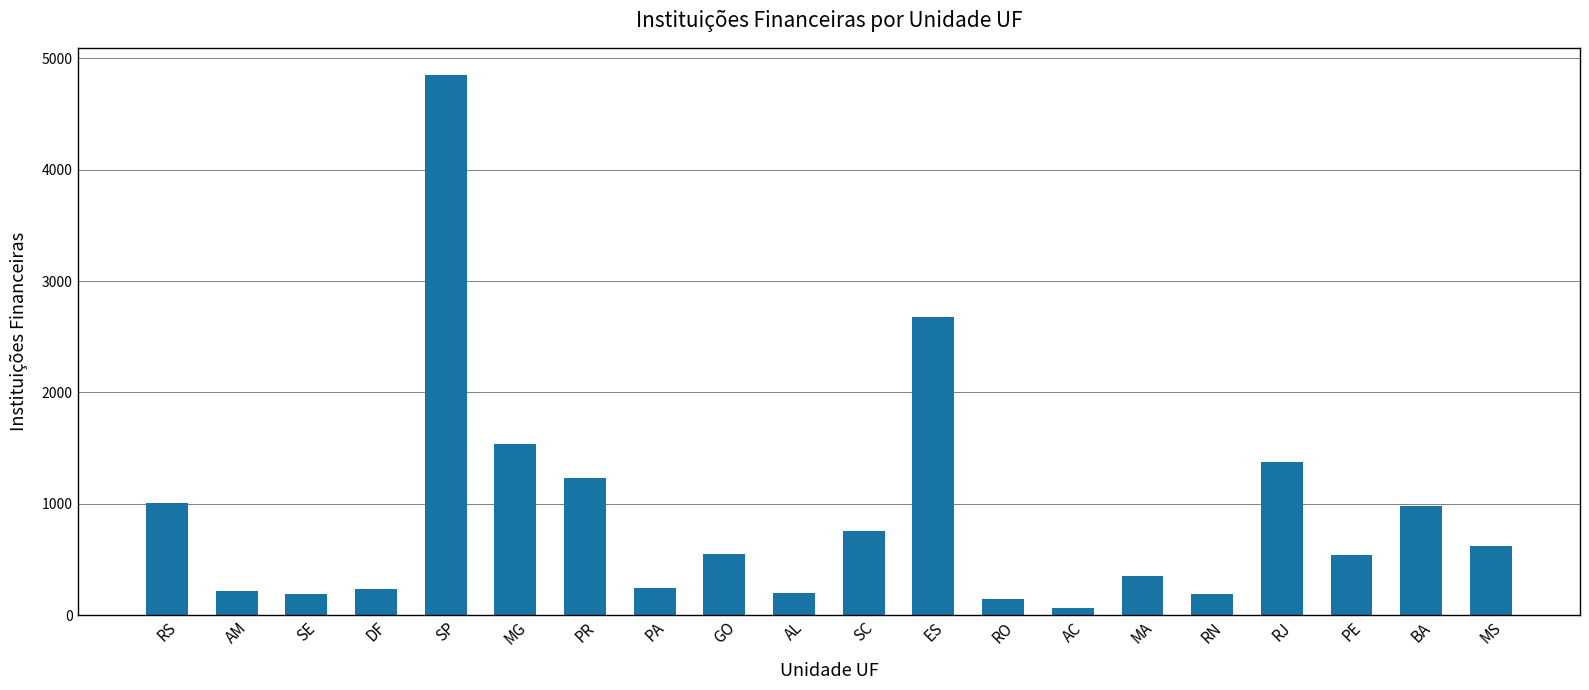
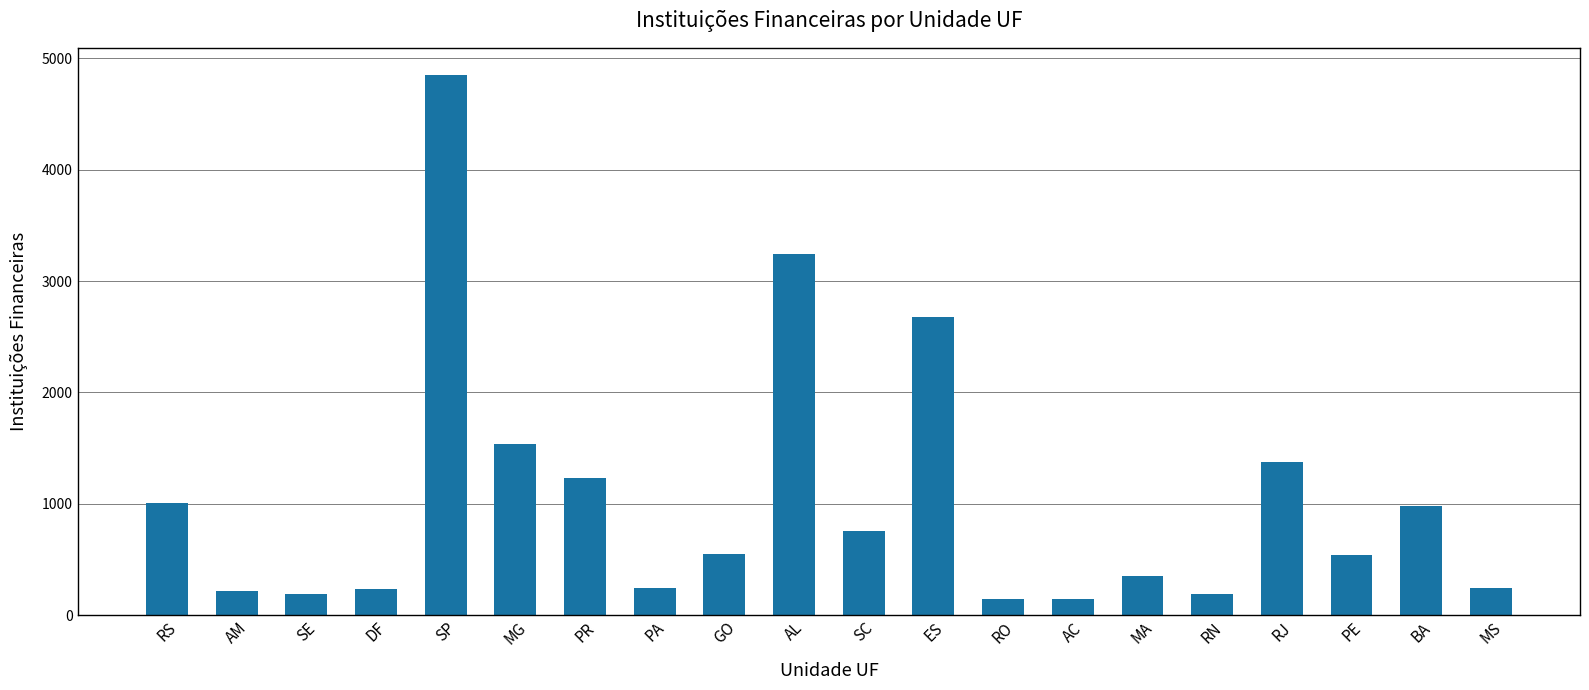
AL: 190 -> 3240
AC: 60 -> 140
MS: 620 -> 240
